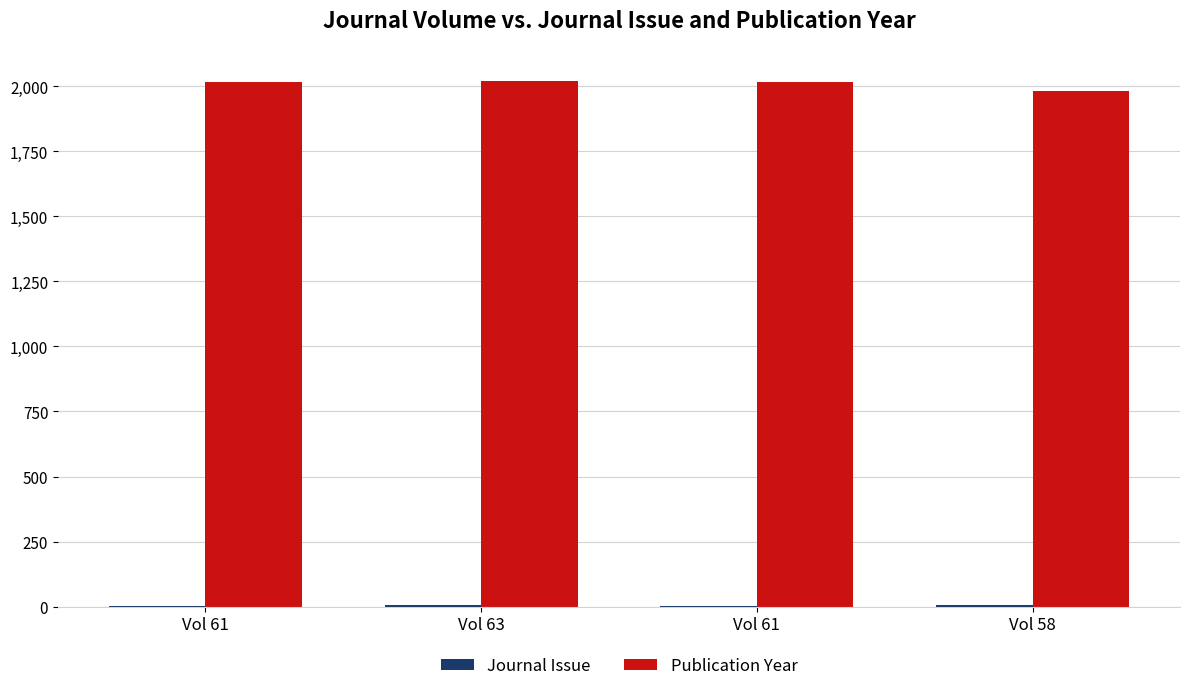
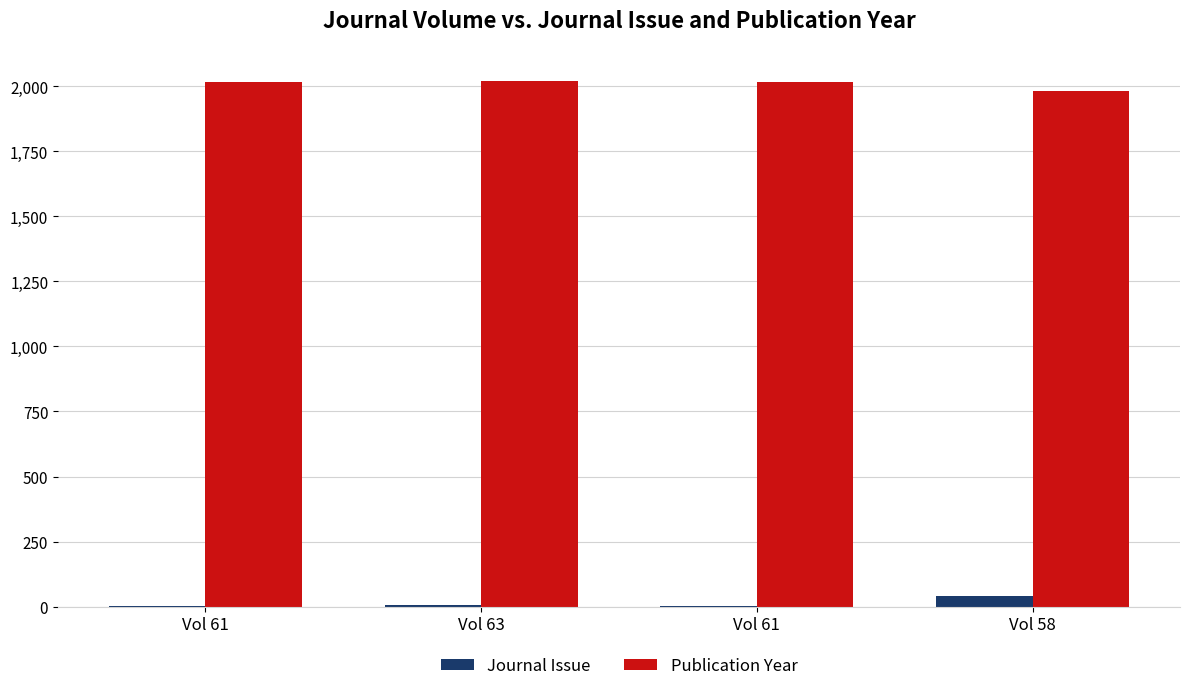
Journal Issue, Vol 58: 10 -> 40
